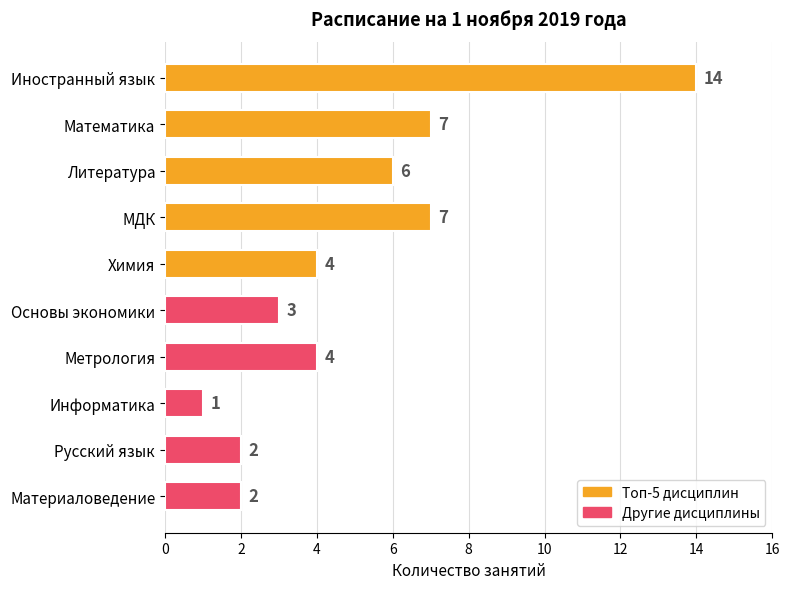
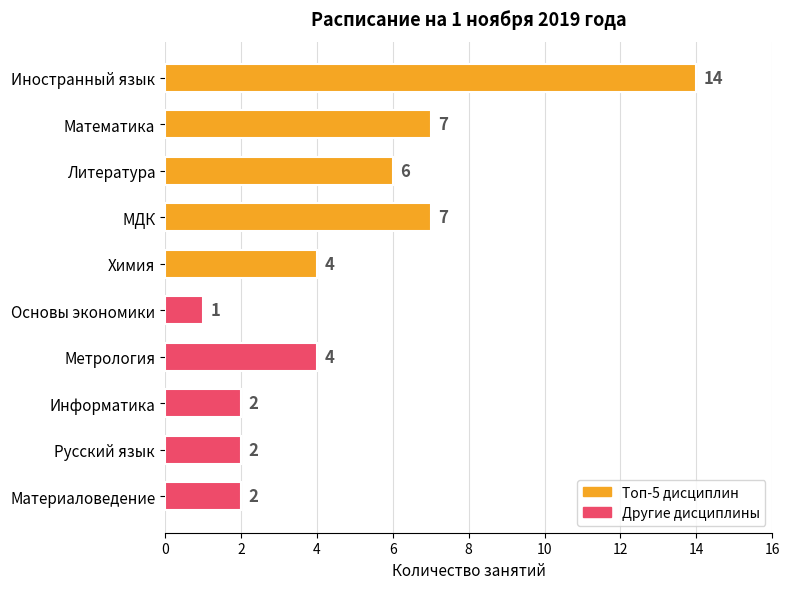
Основы экономики: 3 -> 1
Информатика: 1 -> 2
